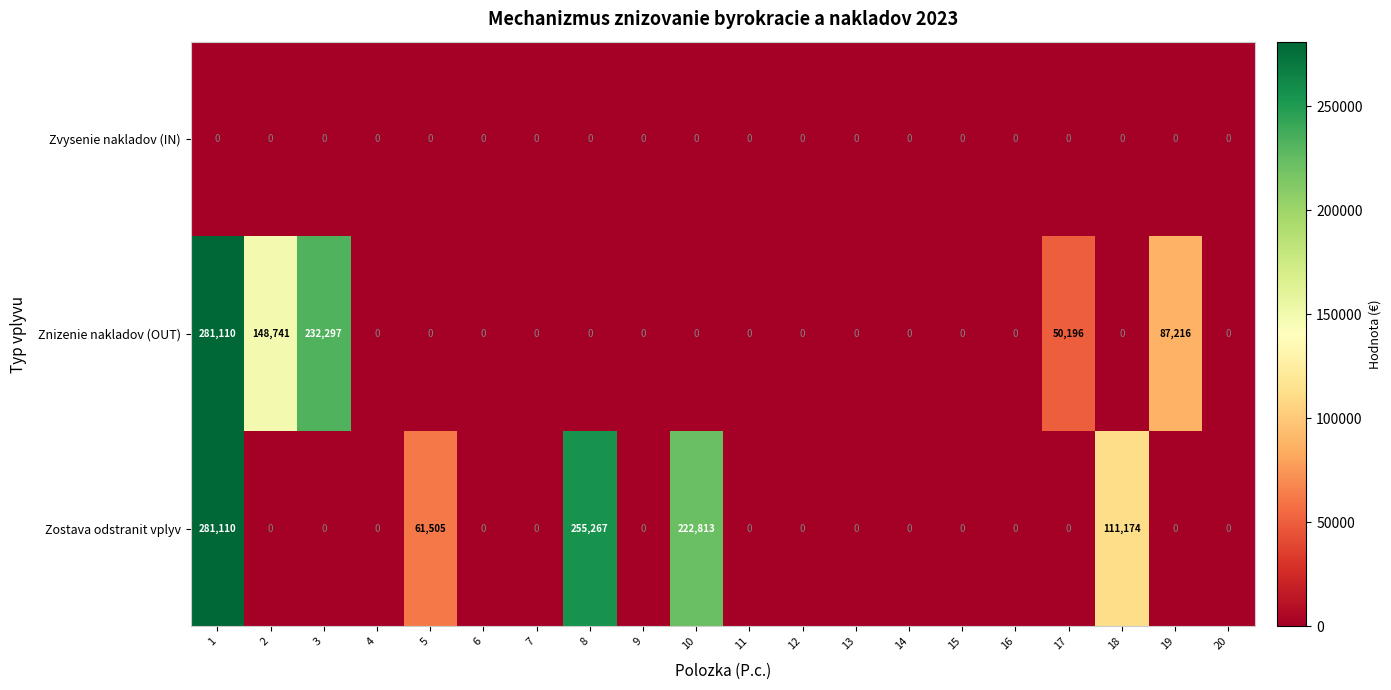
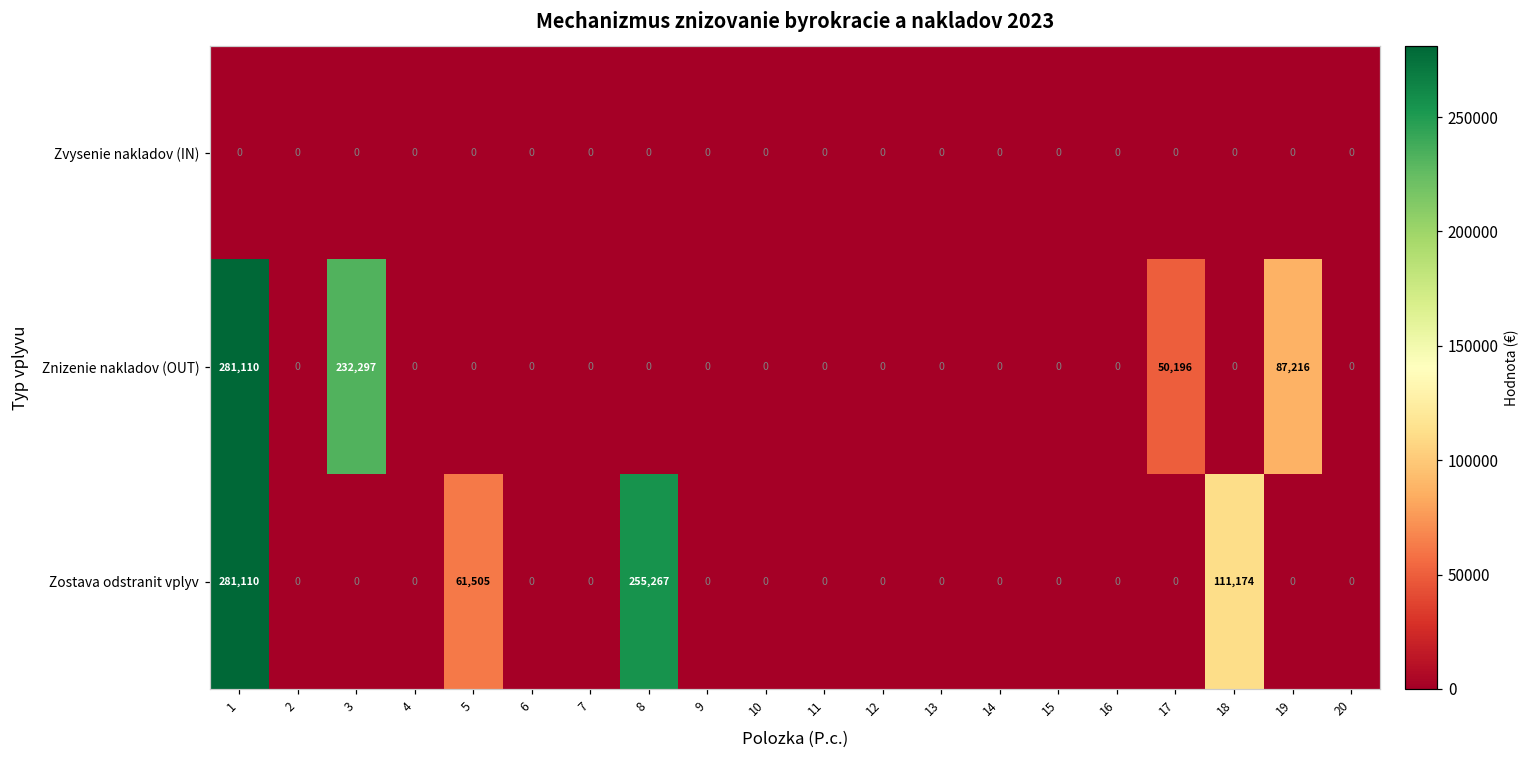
Znizenie nakladov (OUT), 2: 148,741 -> 0
Zostava odstranit vplyv, 10: 222,813 -> 0
